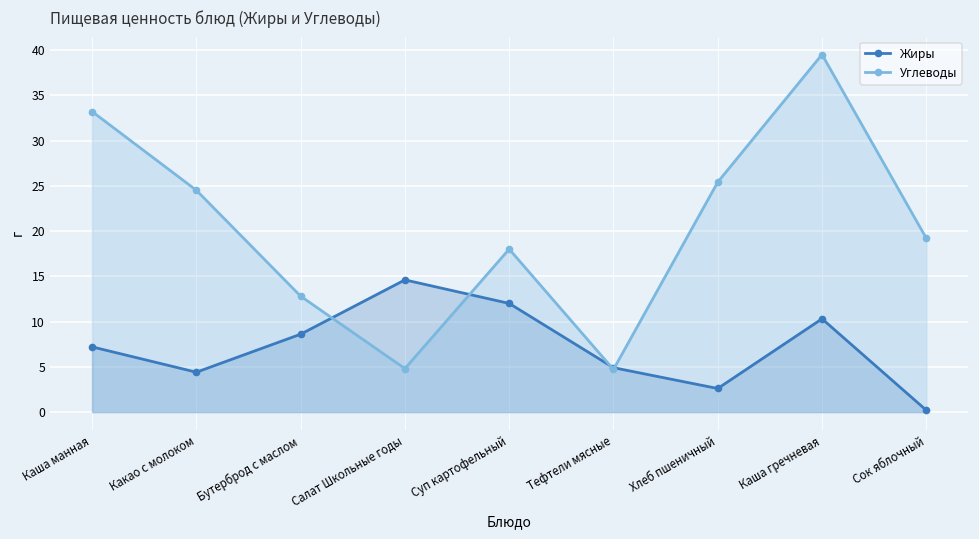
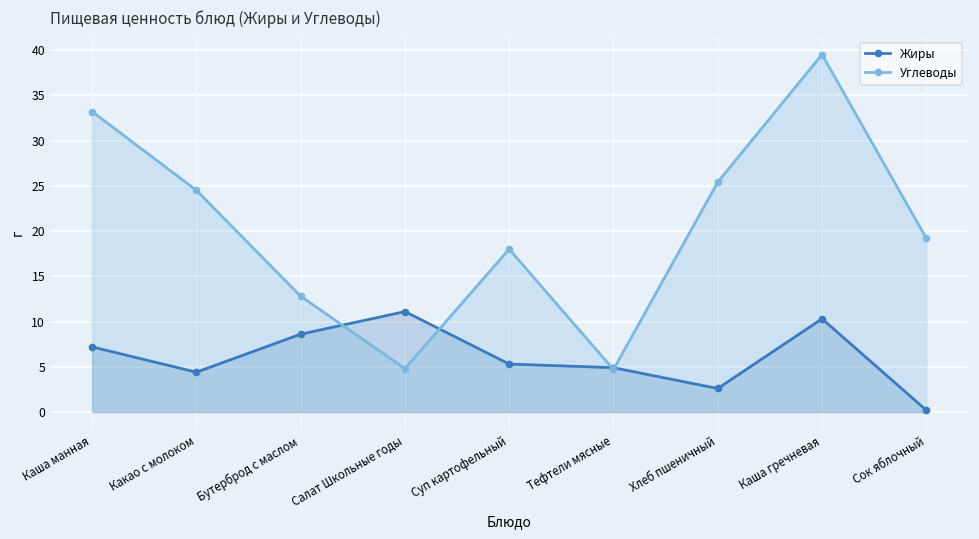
Жиры, Салат Школьные годы: 15 -> 11
Жиры, Суп картофельный: 12 -> 5
